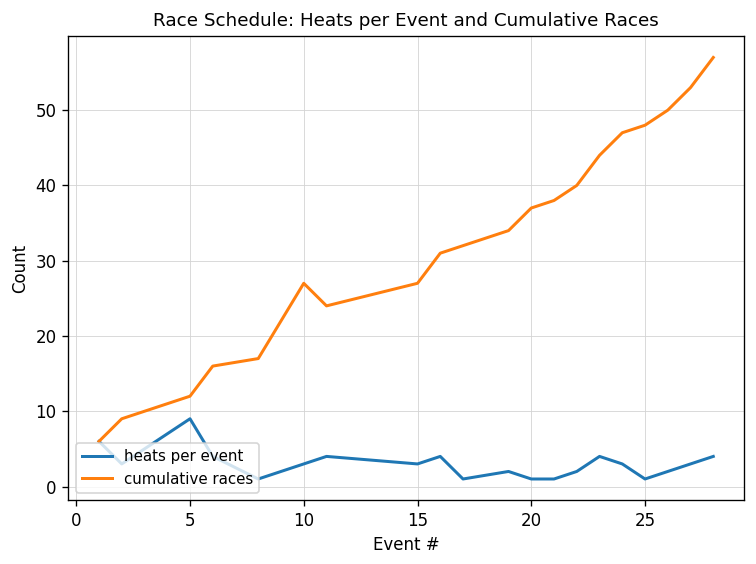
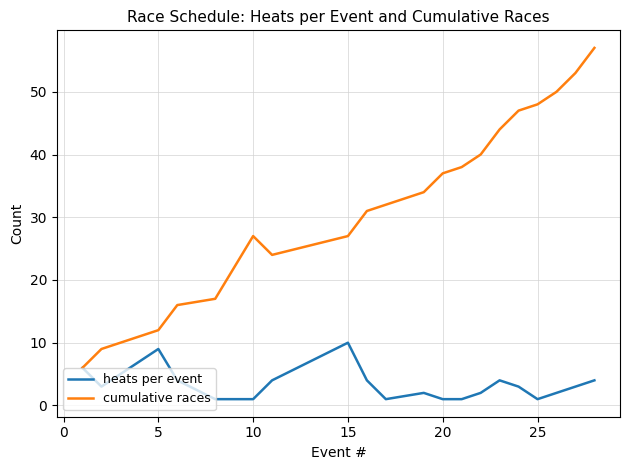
heats per event, 10: 3 -> 1
heats per event, 15: 3 -> 10
